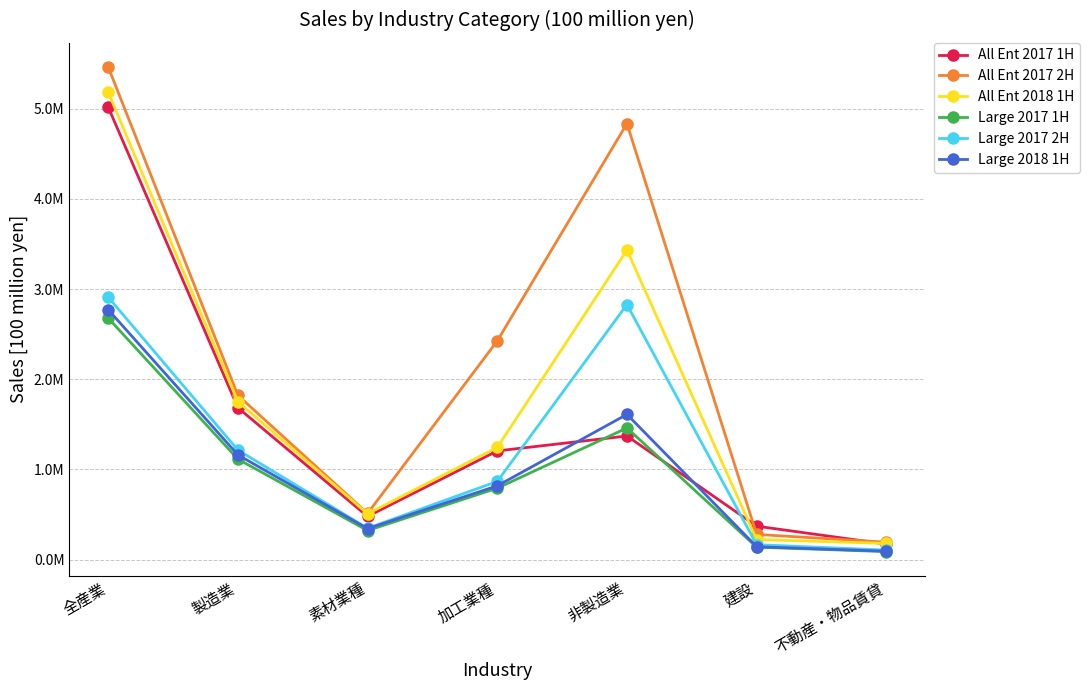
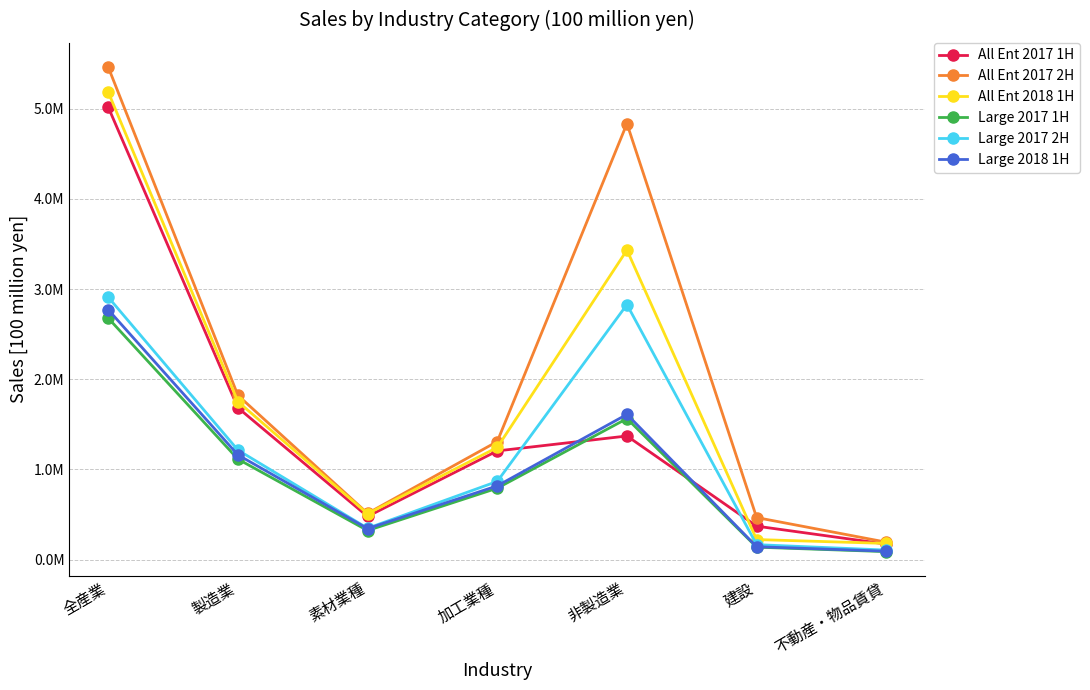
All Ent 2017 2H, 加工業種: 2400000 -> 1300000
Large 2017 1H, 非製造業: 1500000 -> 1600000
All Ent 2017 2H, 建設: 300000 -> 500000
